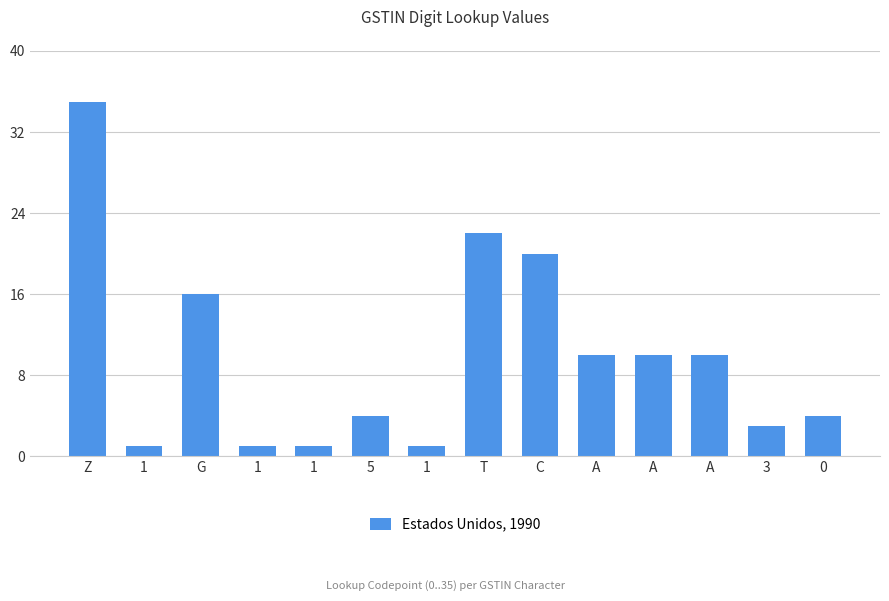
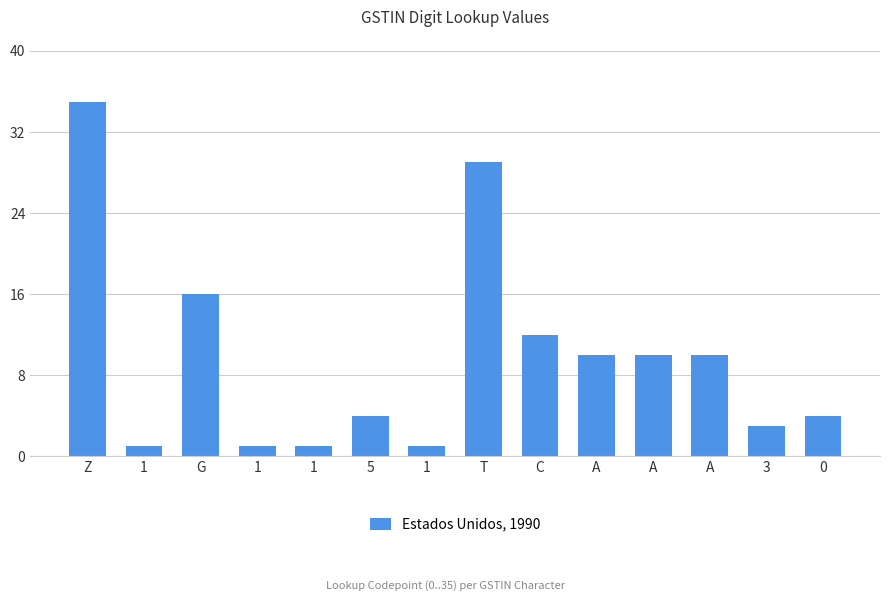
T: 22 -> 29
C: 20 -> 12
